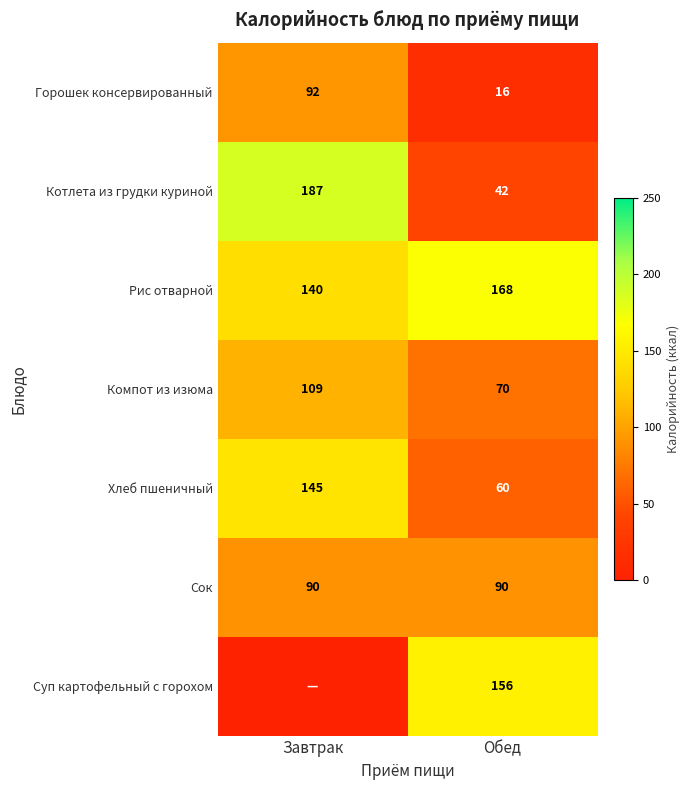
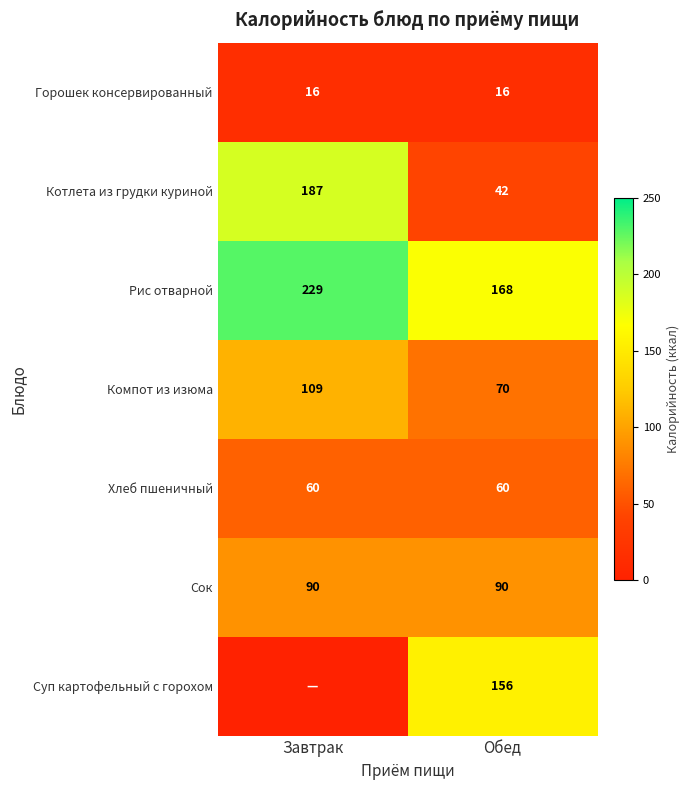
Горошек консервированный, Завтрак: 92 -> 16
Рис отварной, Завтрак: 140 -> 229
Хлеб пшеничный, Завтрак: 145 -> 60
